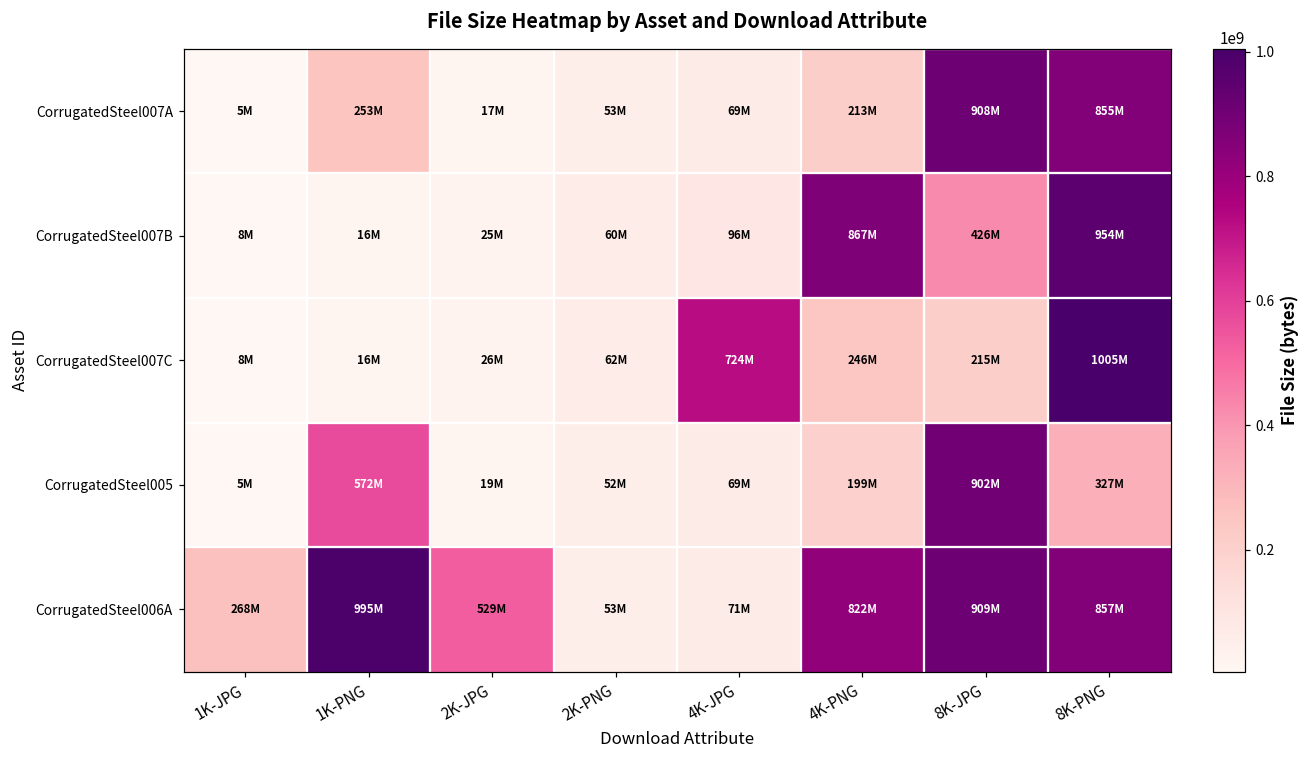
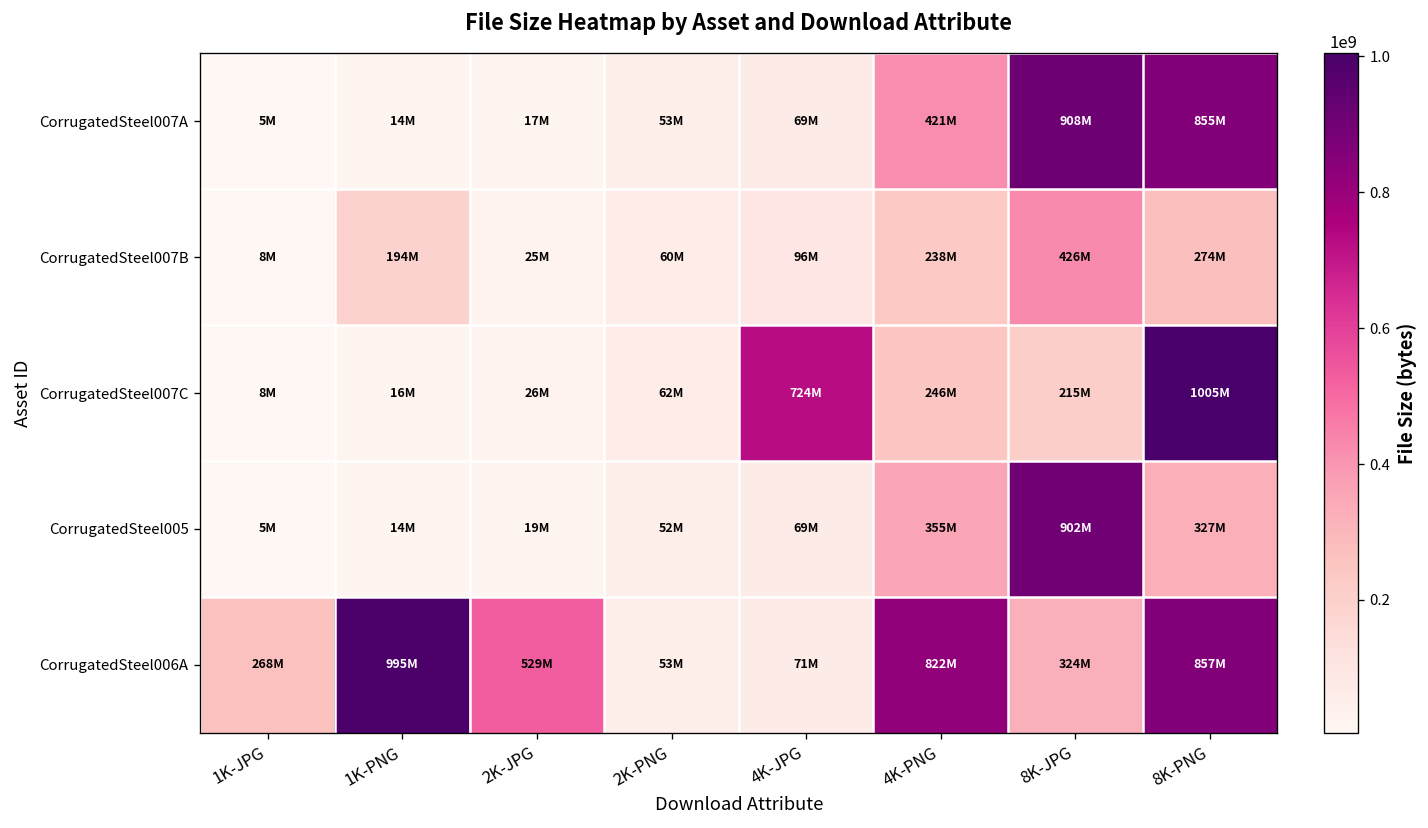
CorrugatedSteel007A, 1K-PNG: 253M -> 14M
CorrugatedSteel007A, 4K-PNG: 213M -> 421M
CorrugatedSteel007B, 1K-PNG: 16M -> 194M
CorrugatedSteel007B, 4K-PNG: 867M -> 238M
CorrugatedSteel007B, 8K-PNG: 954M -> 274M
CorrugatedSteel005, 1K-PNG: 572M -> 14M
CorrugatedSteel005, 4K-PNG: 199M -> 355M
CorrugatedSteel006A, 8K-JPG: 909M -> 324M
